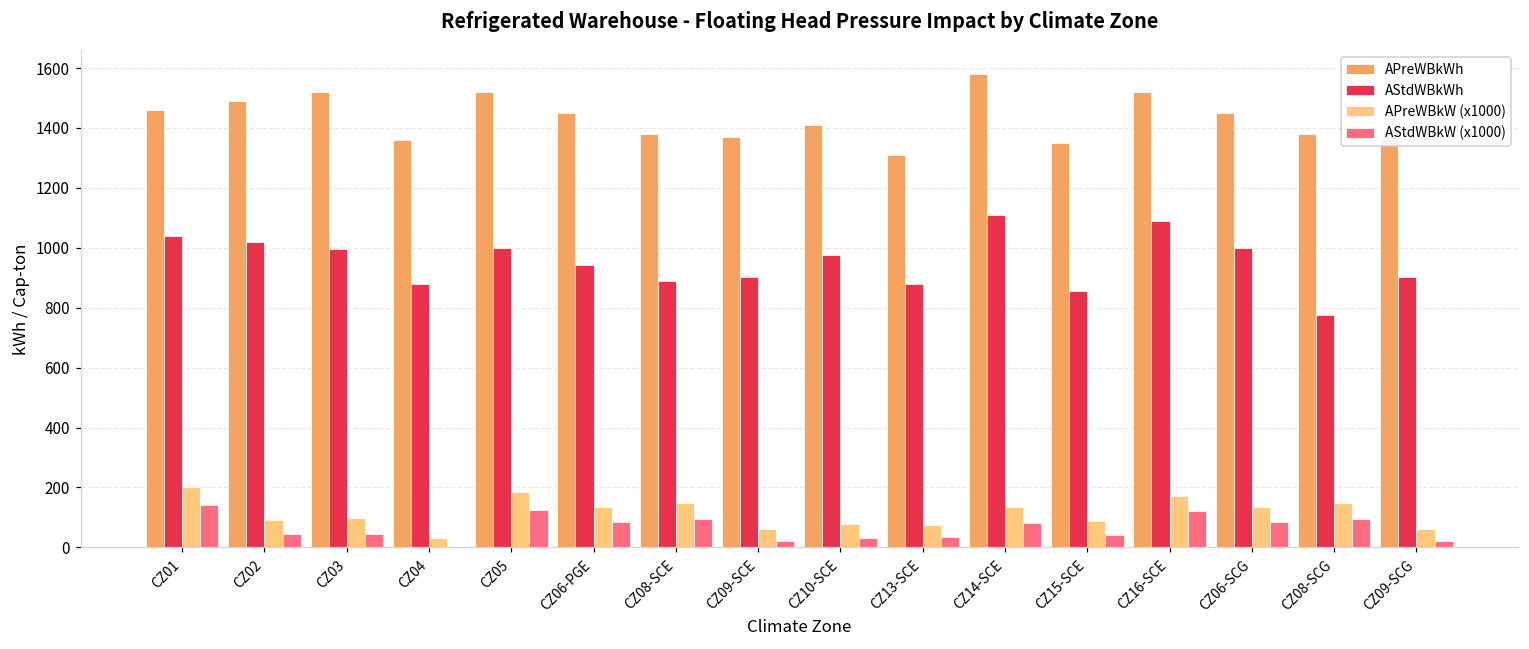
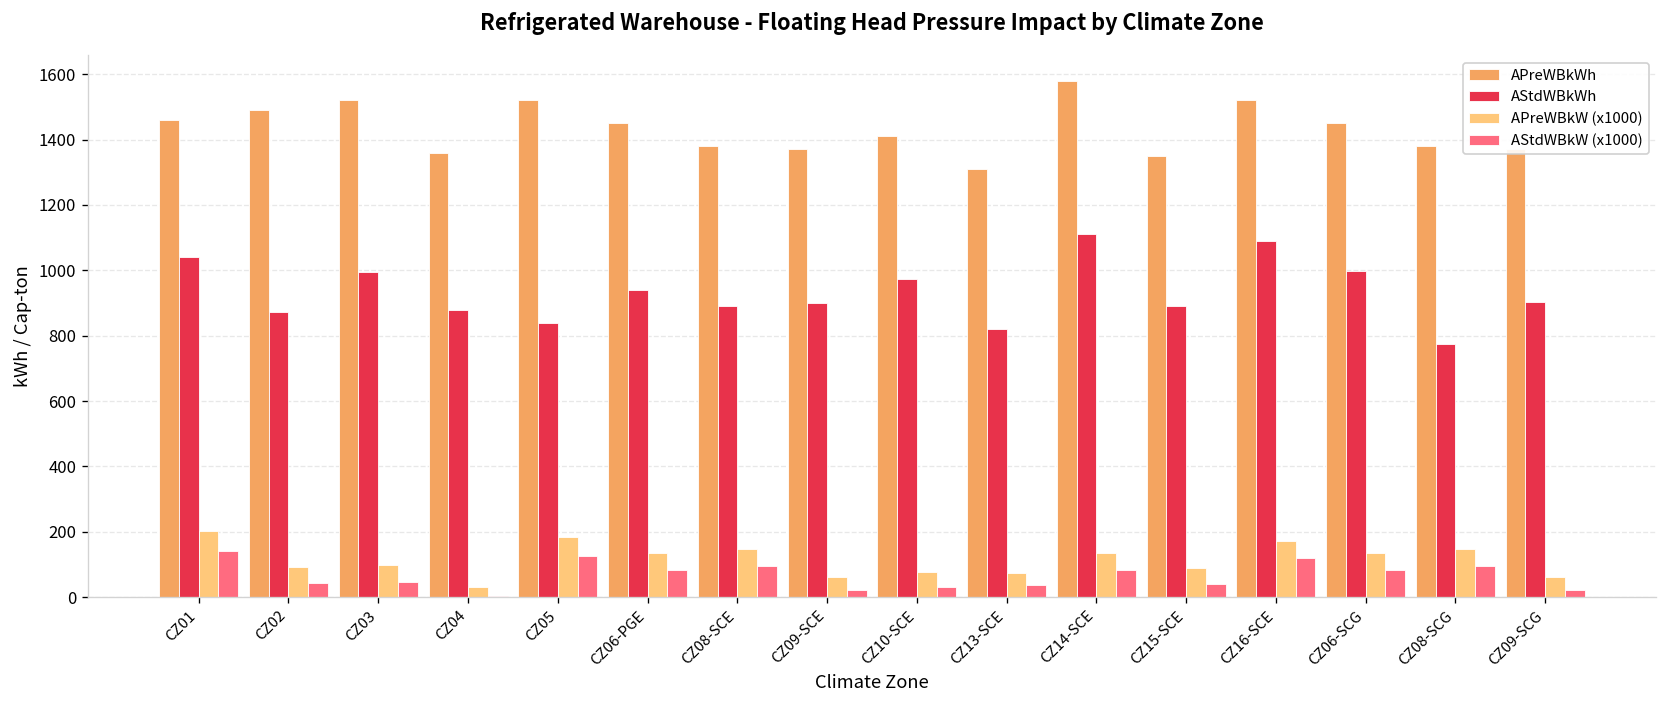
AStdWBkWh, CZ02: 1020 -> 870
AStdWBkWh, CZ05: 1000 -> 840
AStdWBkWh, CZ13-SCE: 880 -> 820
AStdWBkWh, CZ15-SCE: 860 -> 890
